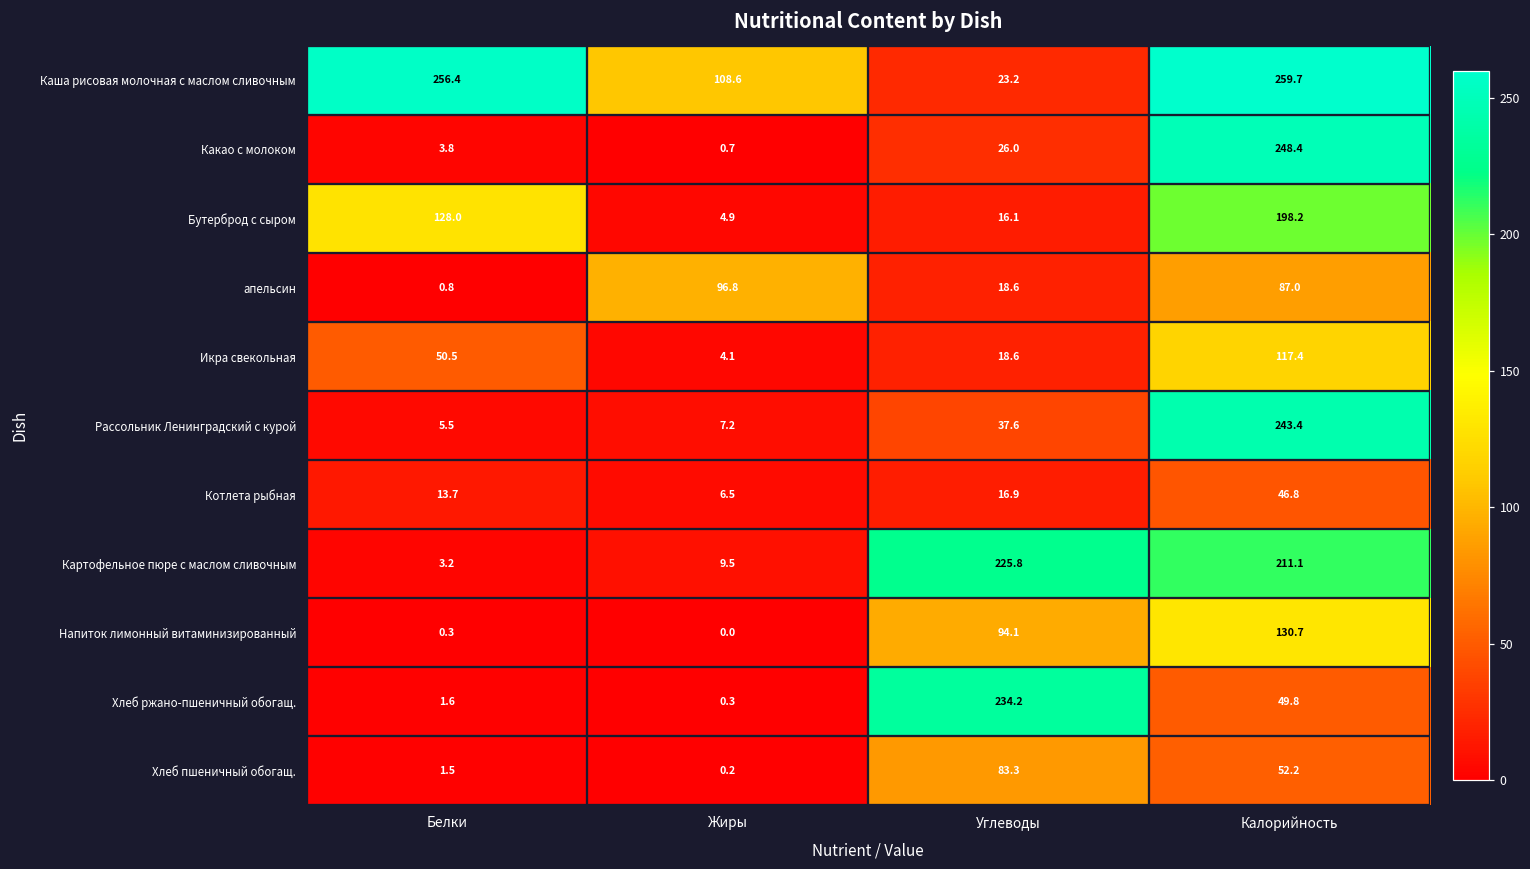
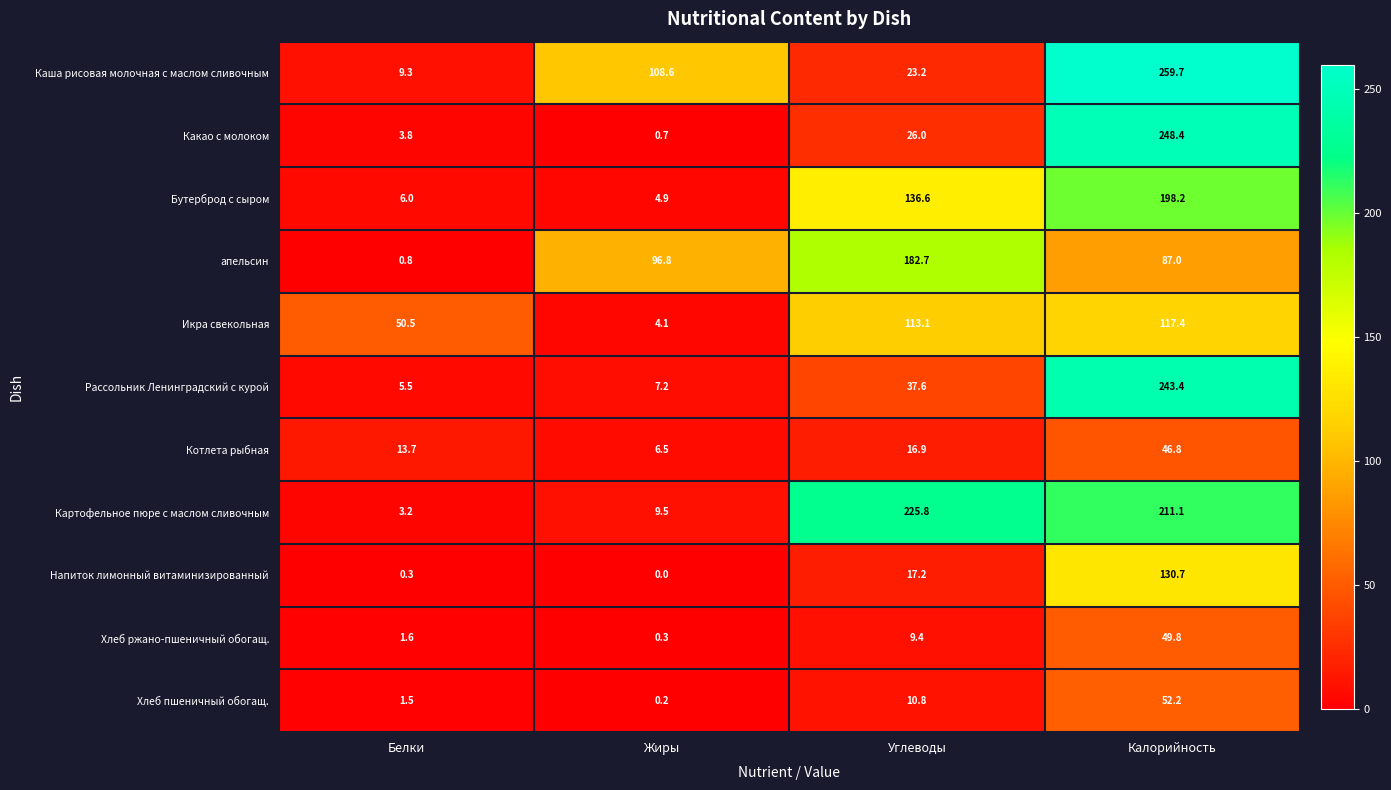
Каша рисовая молочная с маслом сливочным, Белки: 256.4 -> 9.3
Бутерброд с сыром, Белки: 128.0 -> 6.0
Бутерброд с сыром, Углеводы: 16.1 -> 136.6
апельсин, Углеводы: 18.6 -> 182.7
Икра свекольная, Углеводы: 18.6 -> 113.1
Напиток лимонный витаминизированный, Углеводы: 94.1 -> 17.2
Хлеб ржано-пшеничный обогащ., Углеводы: 234.2 -> 9.4
Хлеб пшеничный обогащ., Углеводы: 83.3 -> 10.8
